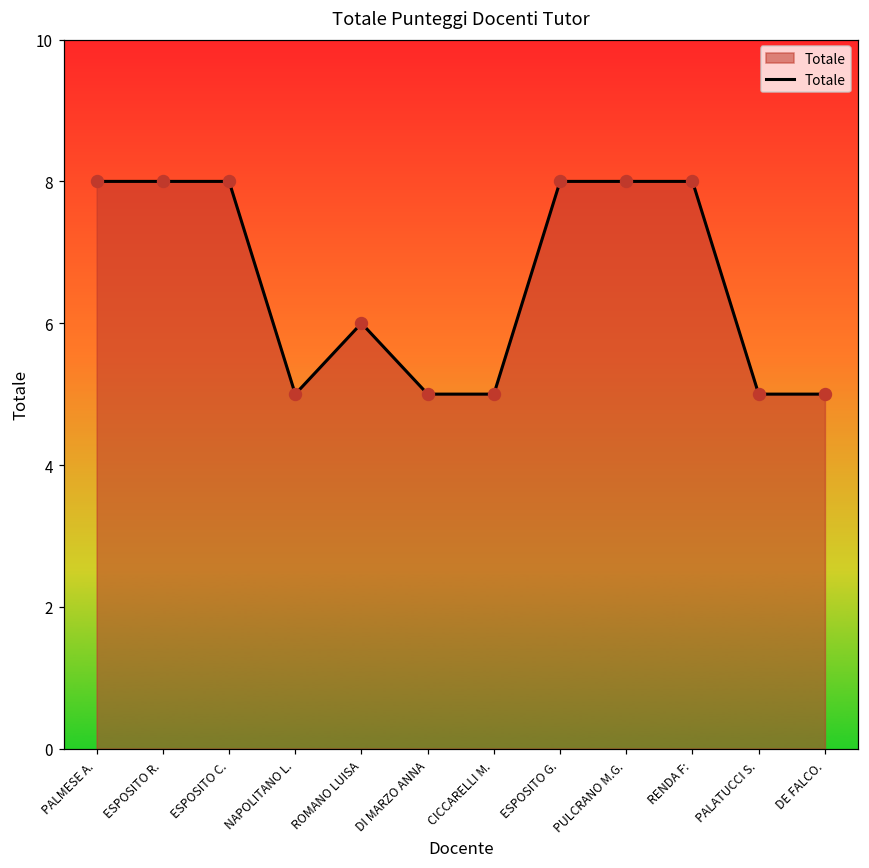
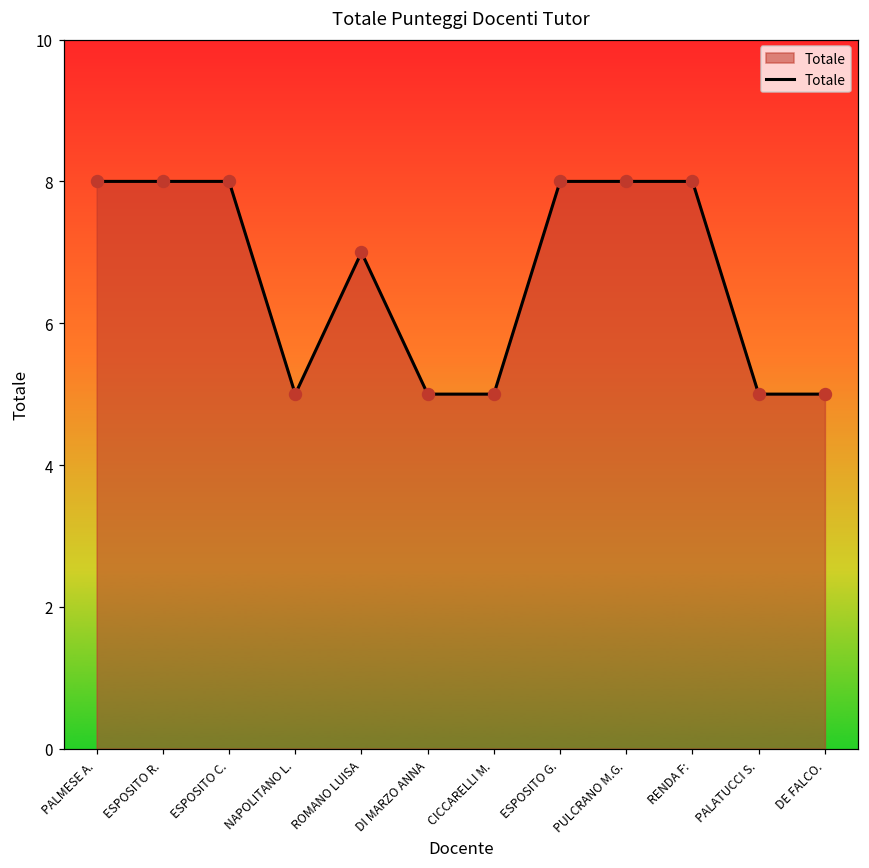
ROMANO LUISA: 6 -> 7
